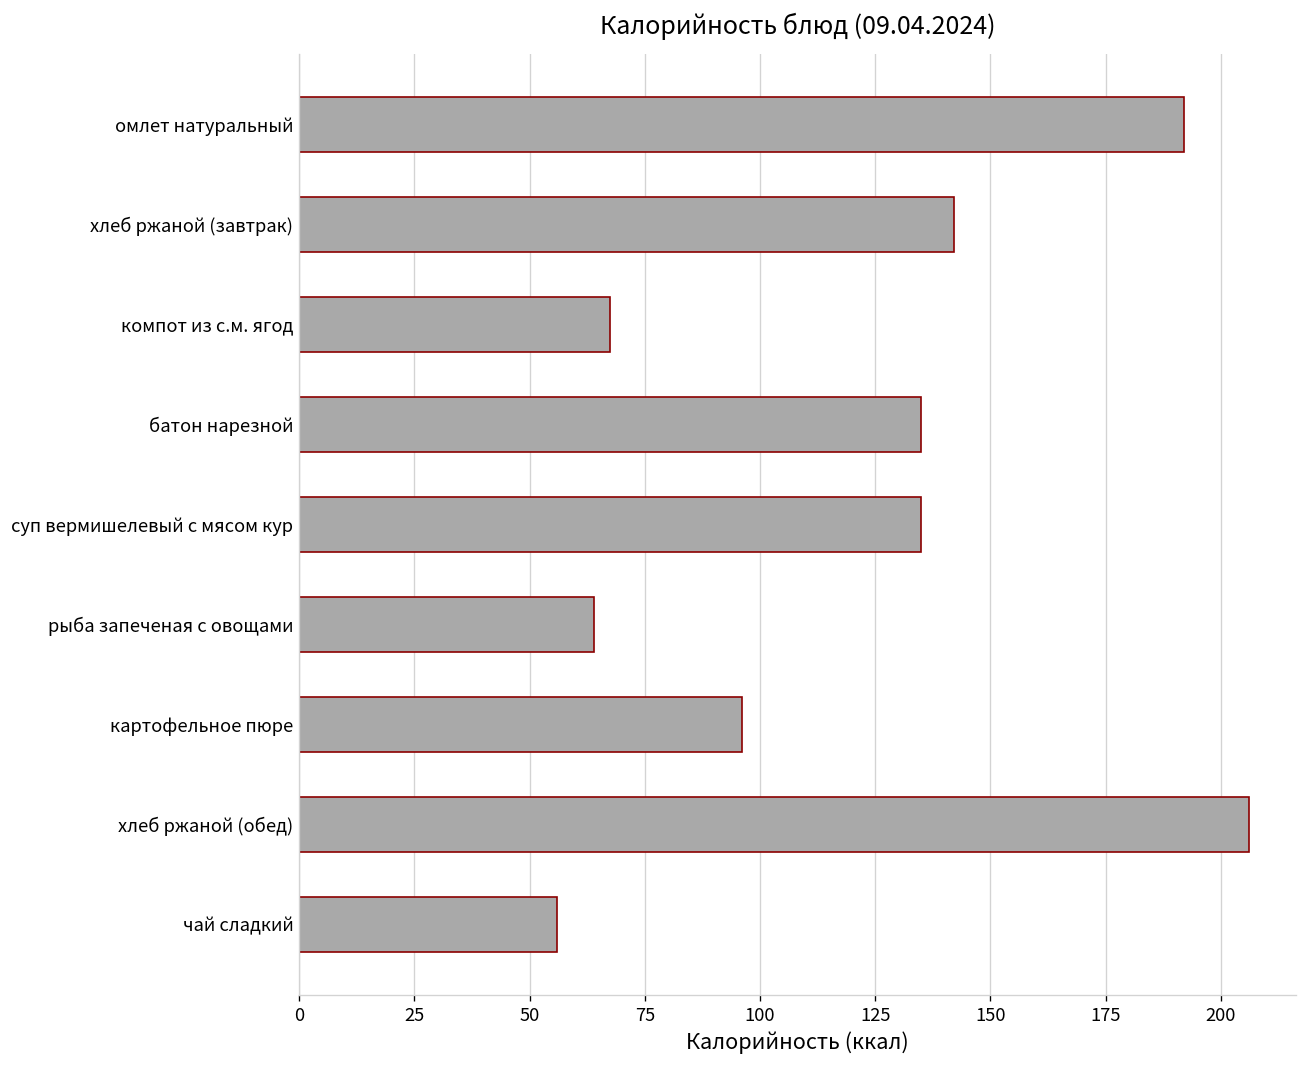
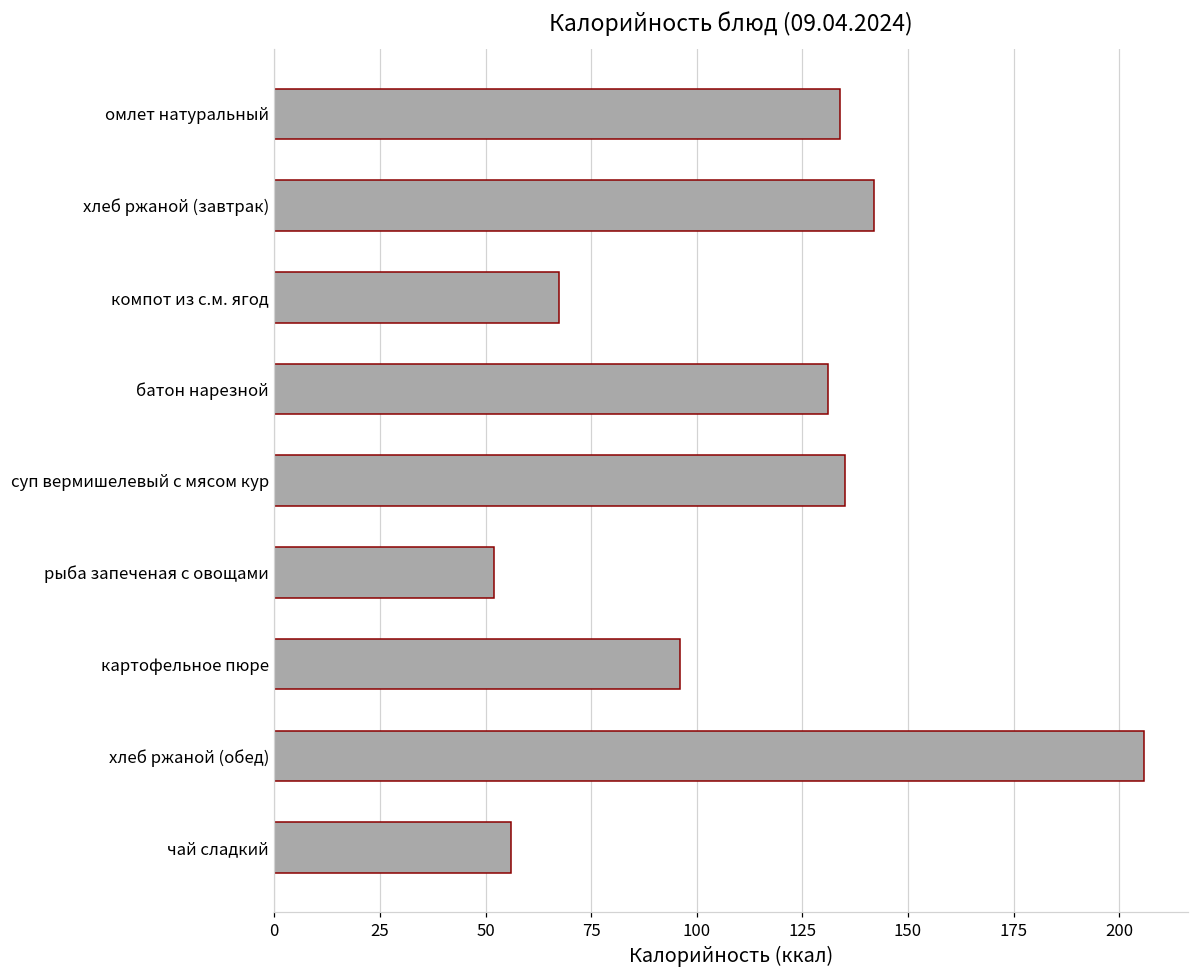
омлет натуральный: 192 -> 134
батон нарезной: 135 -> 131
рыба запеченая с овощами: 64 -> 52
